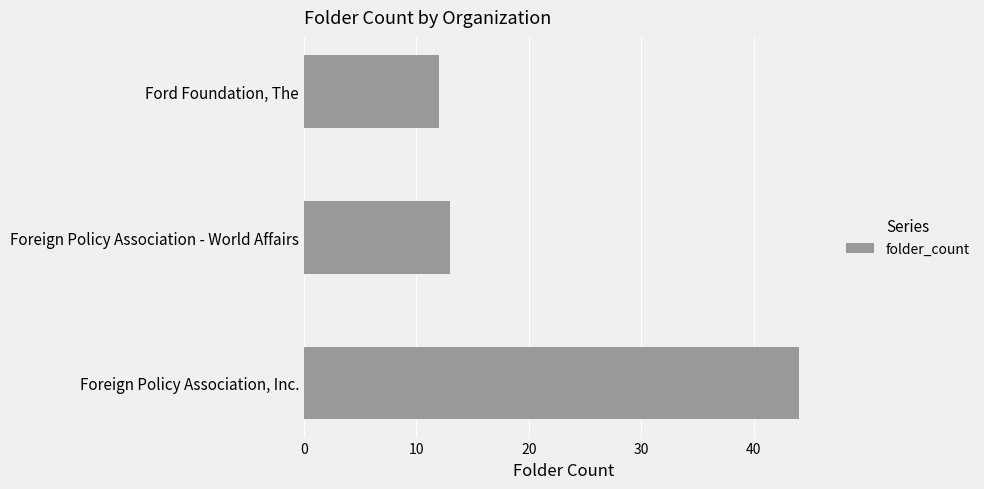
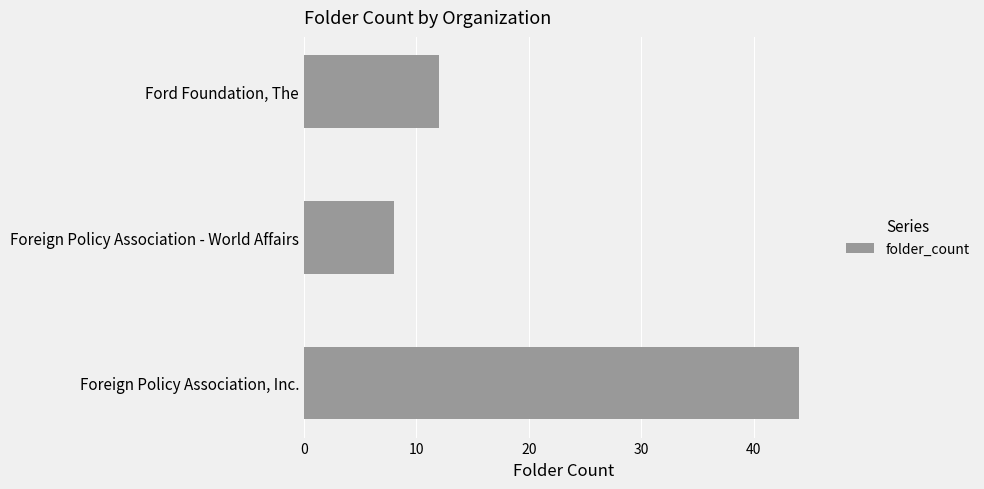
Foreign Policy Association - World Affairs: 13 -> 8
